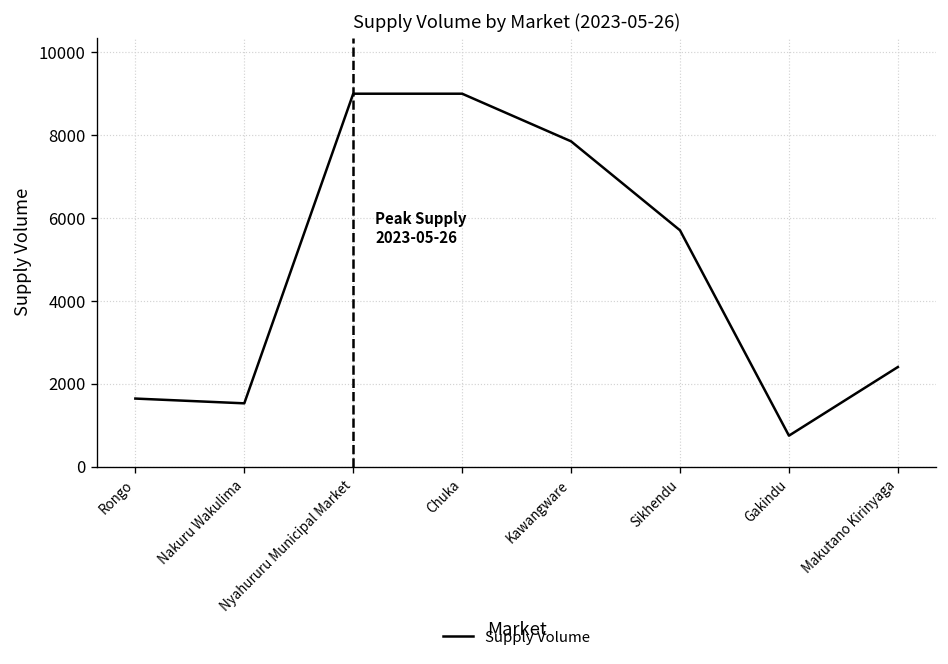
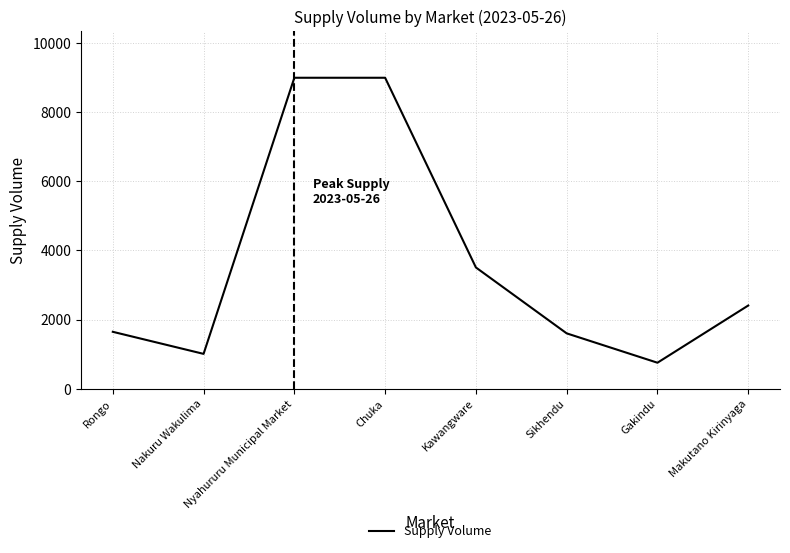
Nakuru Wakulima: 1500 -> 1000
Kawangware: 7900 -> 3500
Sikhendu: 5700 -> 1600
